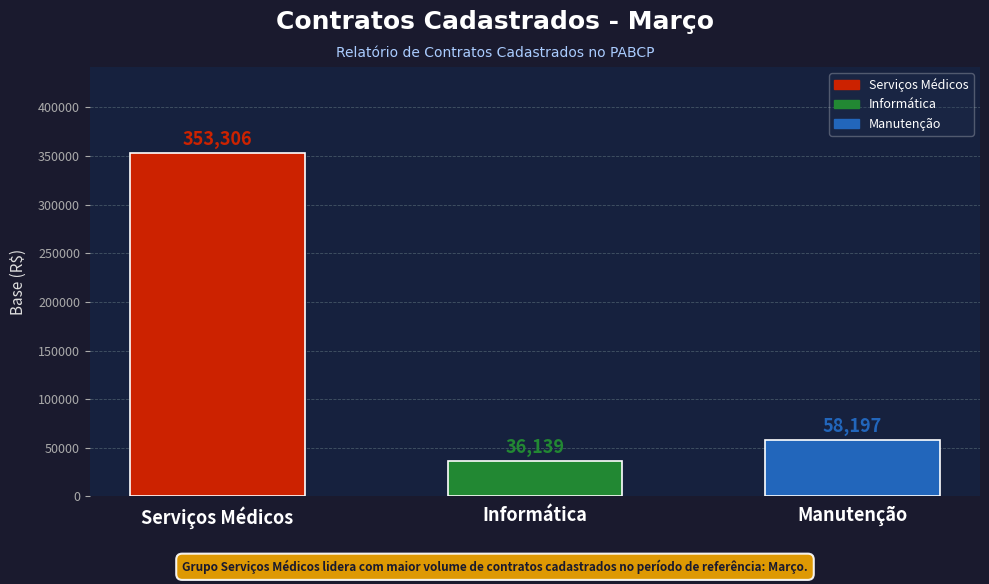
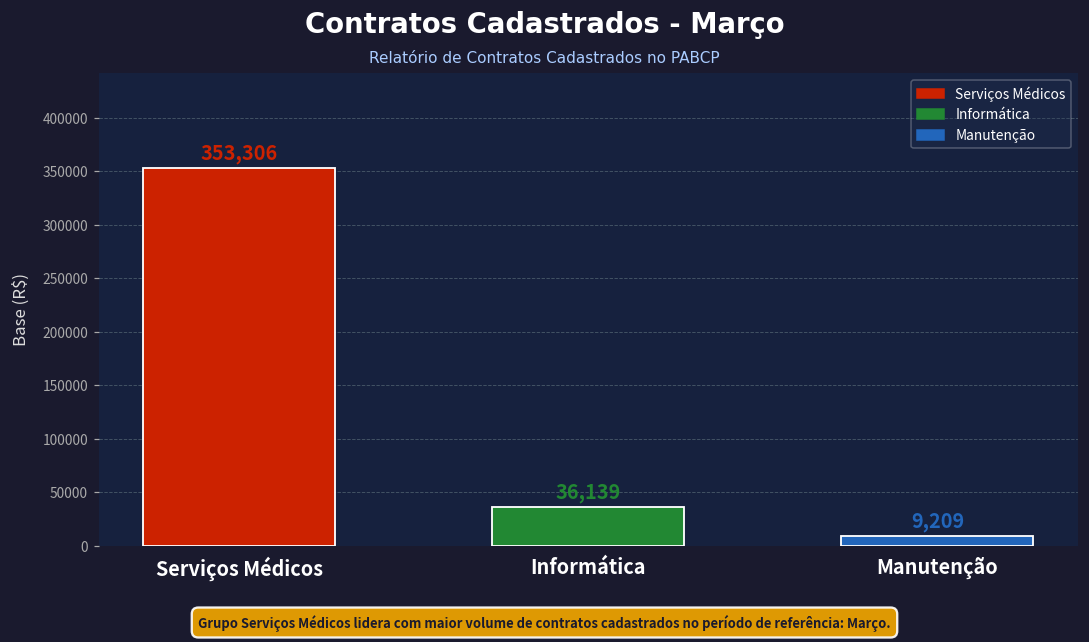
Manutenção: 58,197 -> 9,209
